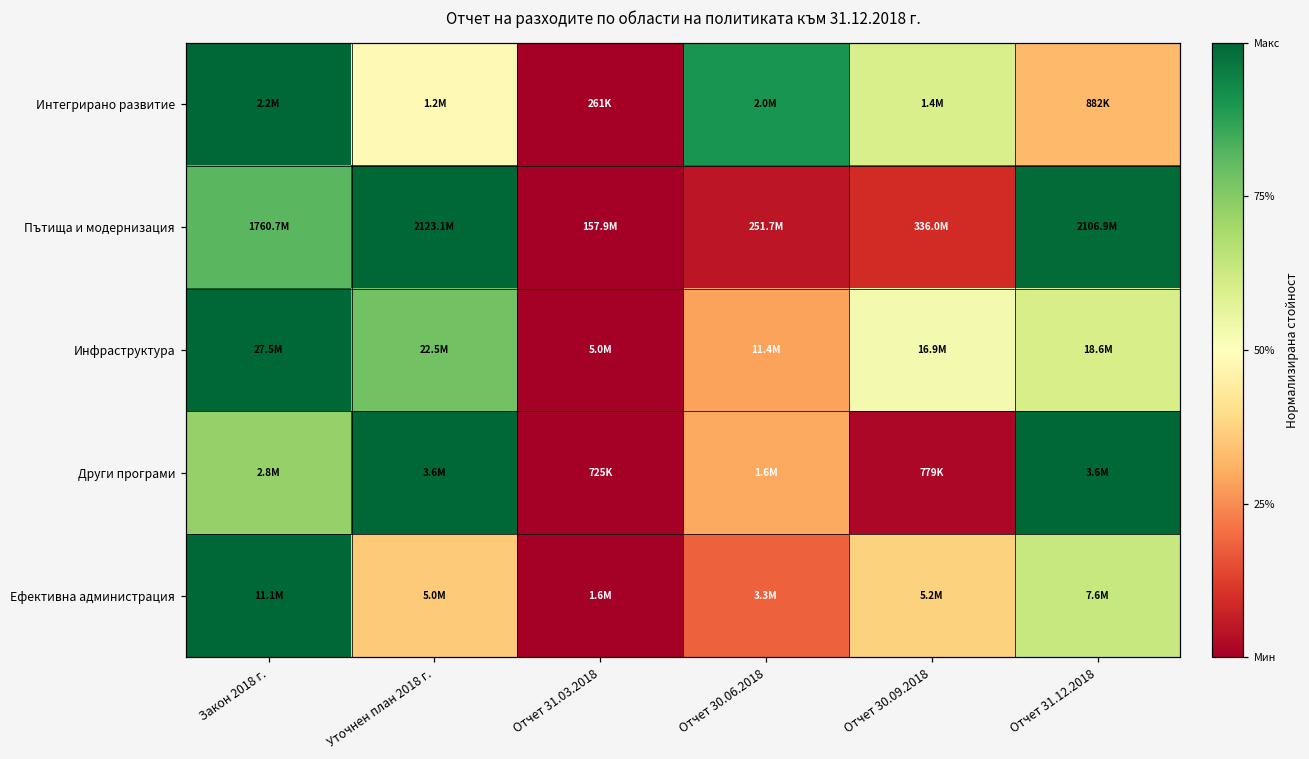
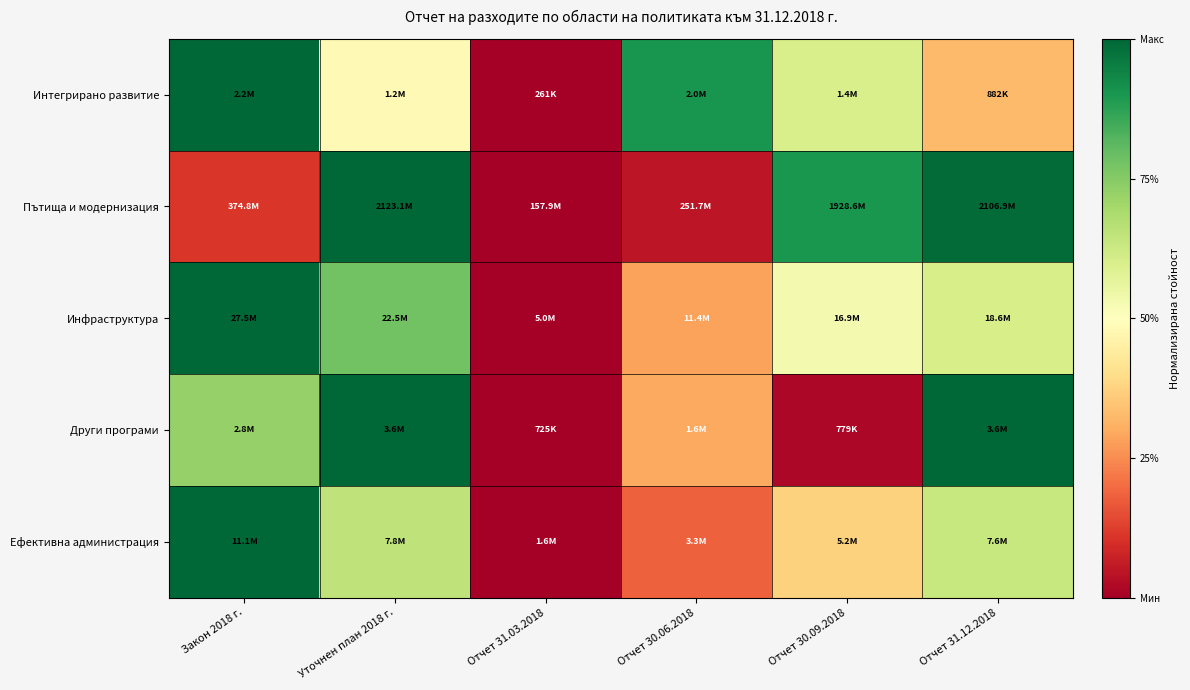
Пътища и модернизация, Закон 2018 г.: 1760.7M -> 374.8M
Пътища и модернизация, Отчет 30.09.2018: 336.0M -> 1928.6M
Ефективна администрация, Уточнен план 2018 г.: 5.0M -> 7.8M
